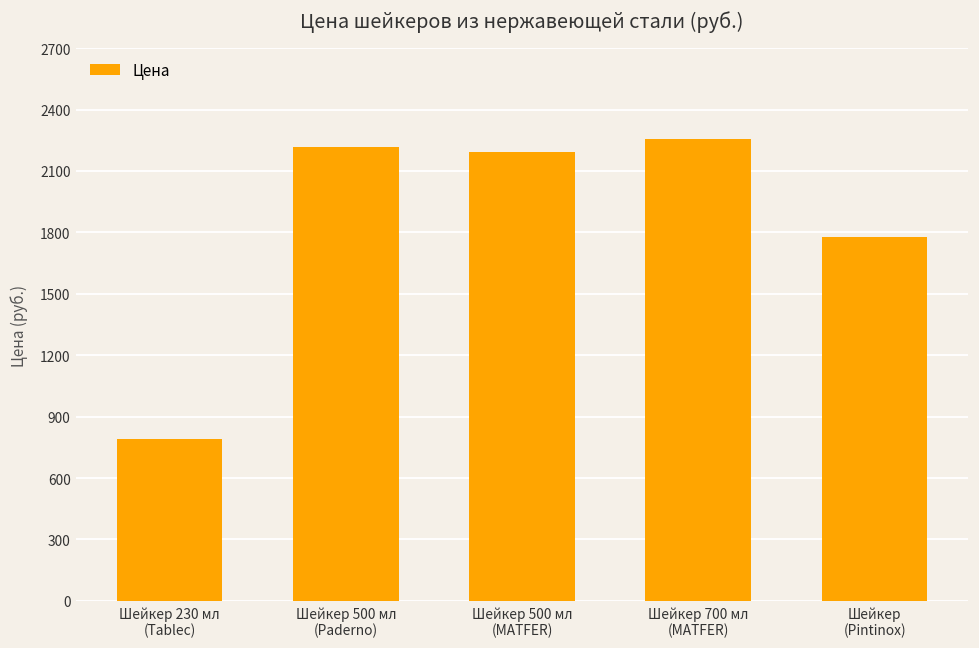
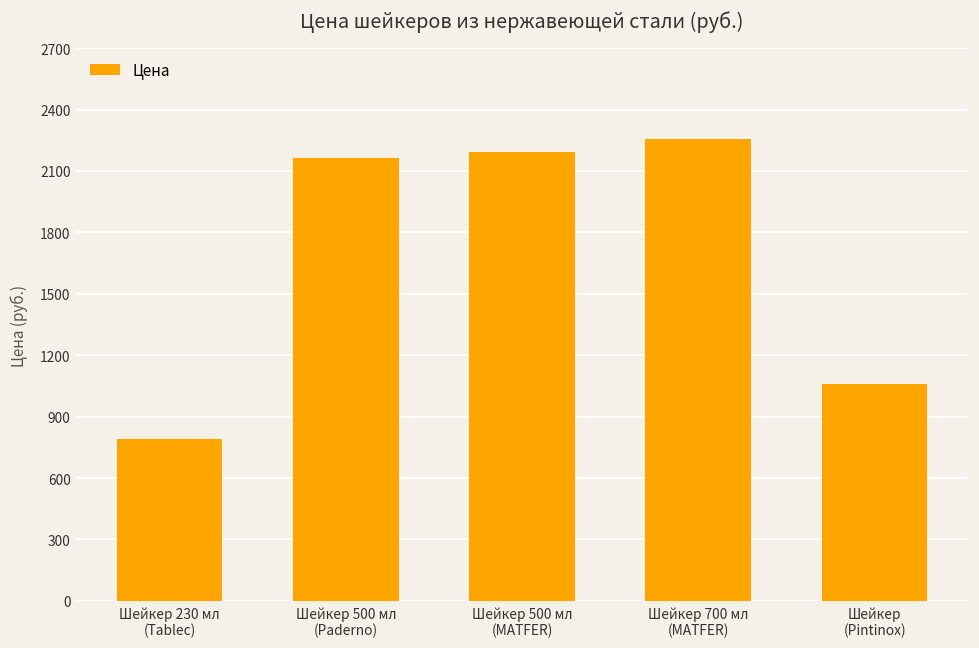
Шейкер 500 мл (Paderno): 2220 -> 2160
Шейкер (Pintinox): 1780 -> 1060
